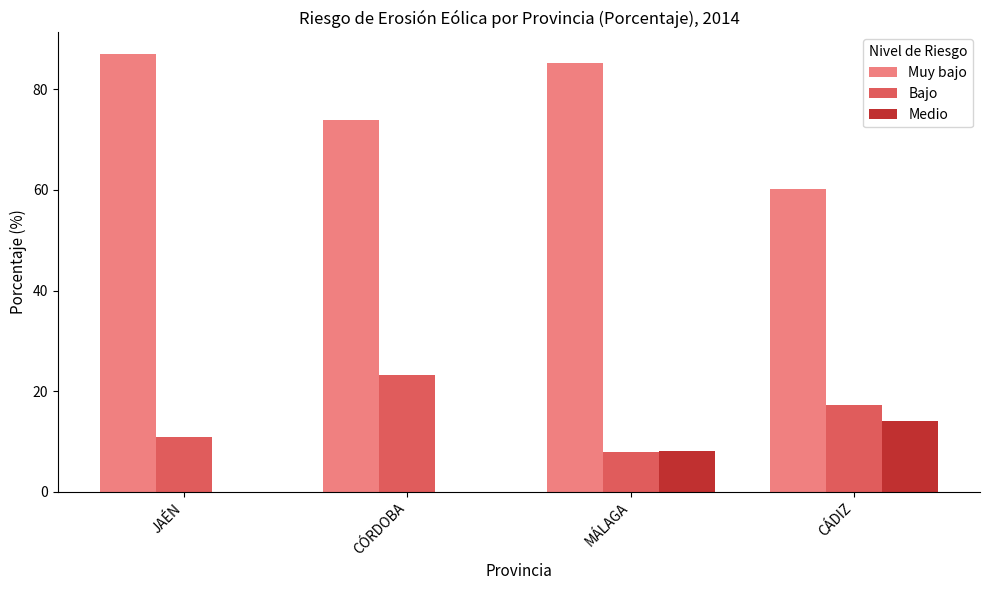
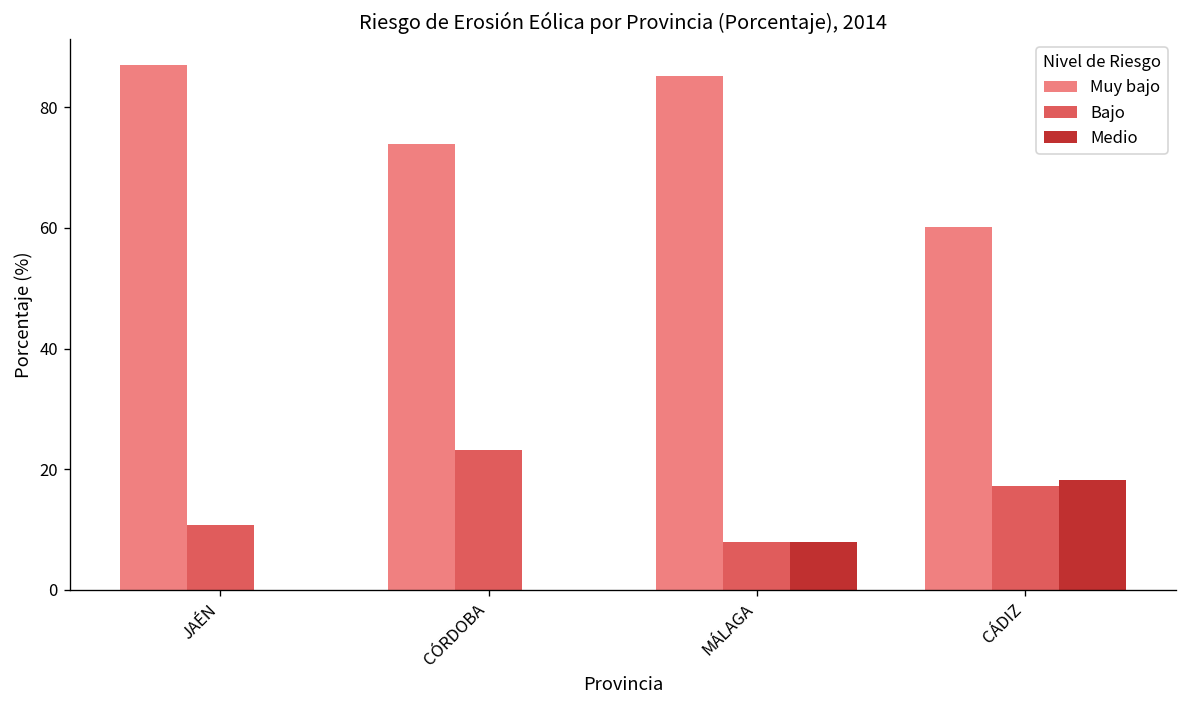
Medio, CÁDIZ: 14 -> 18
